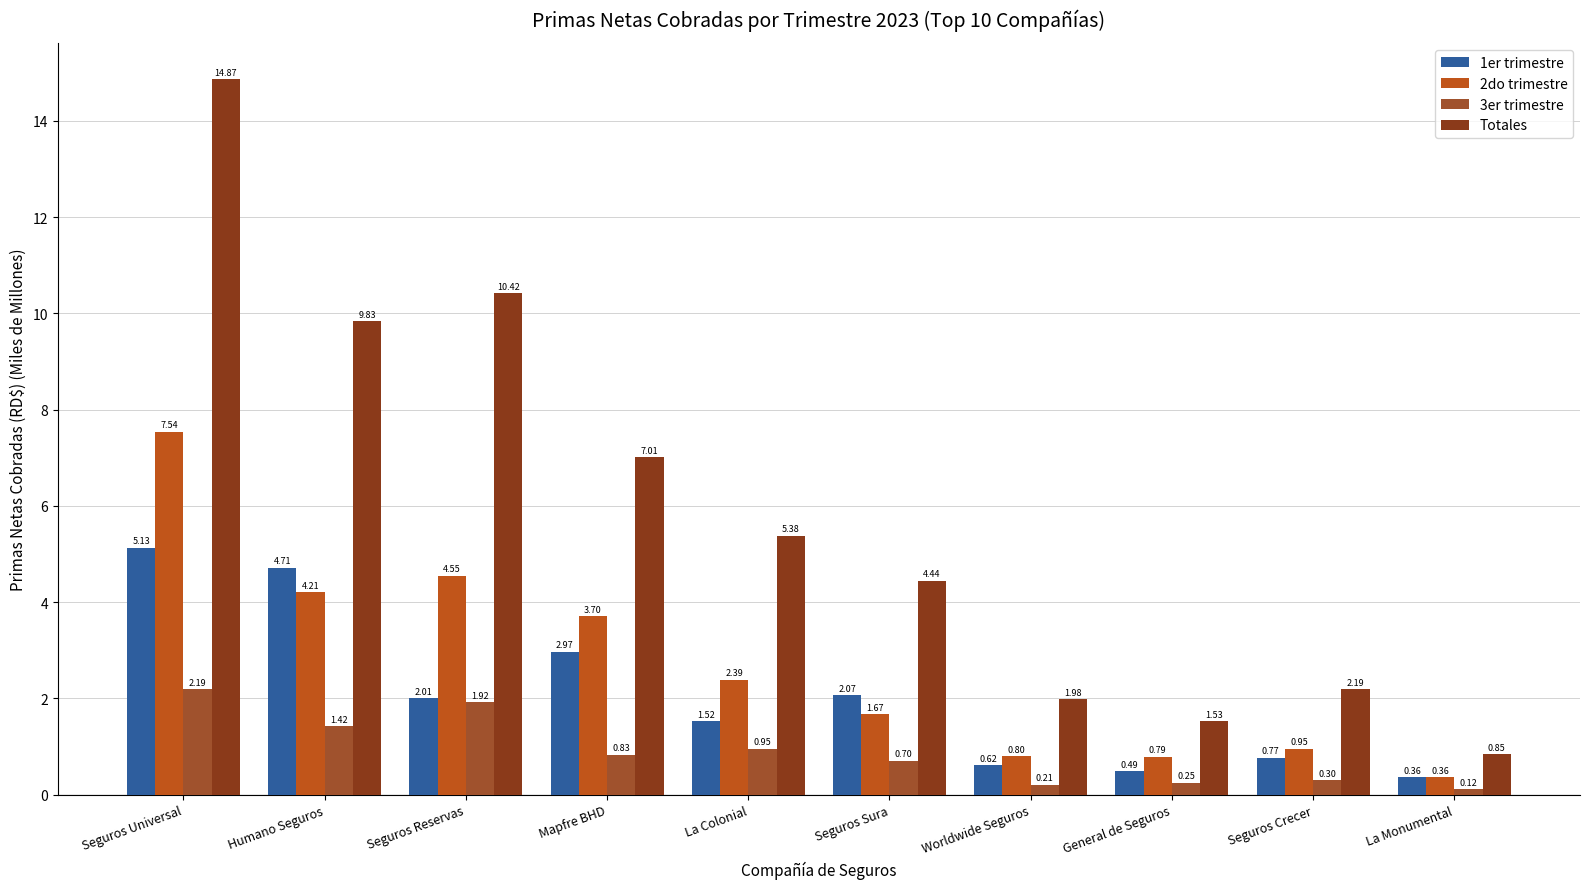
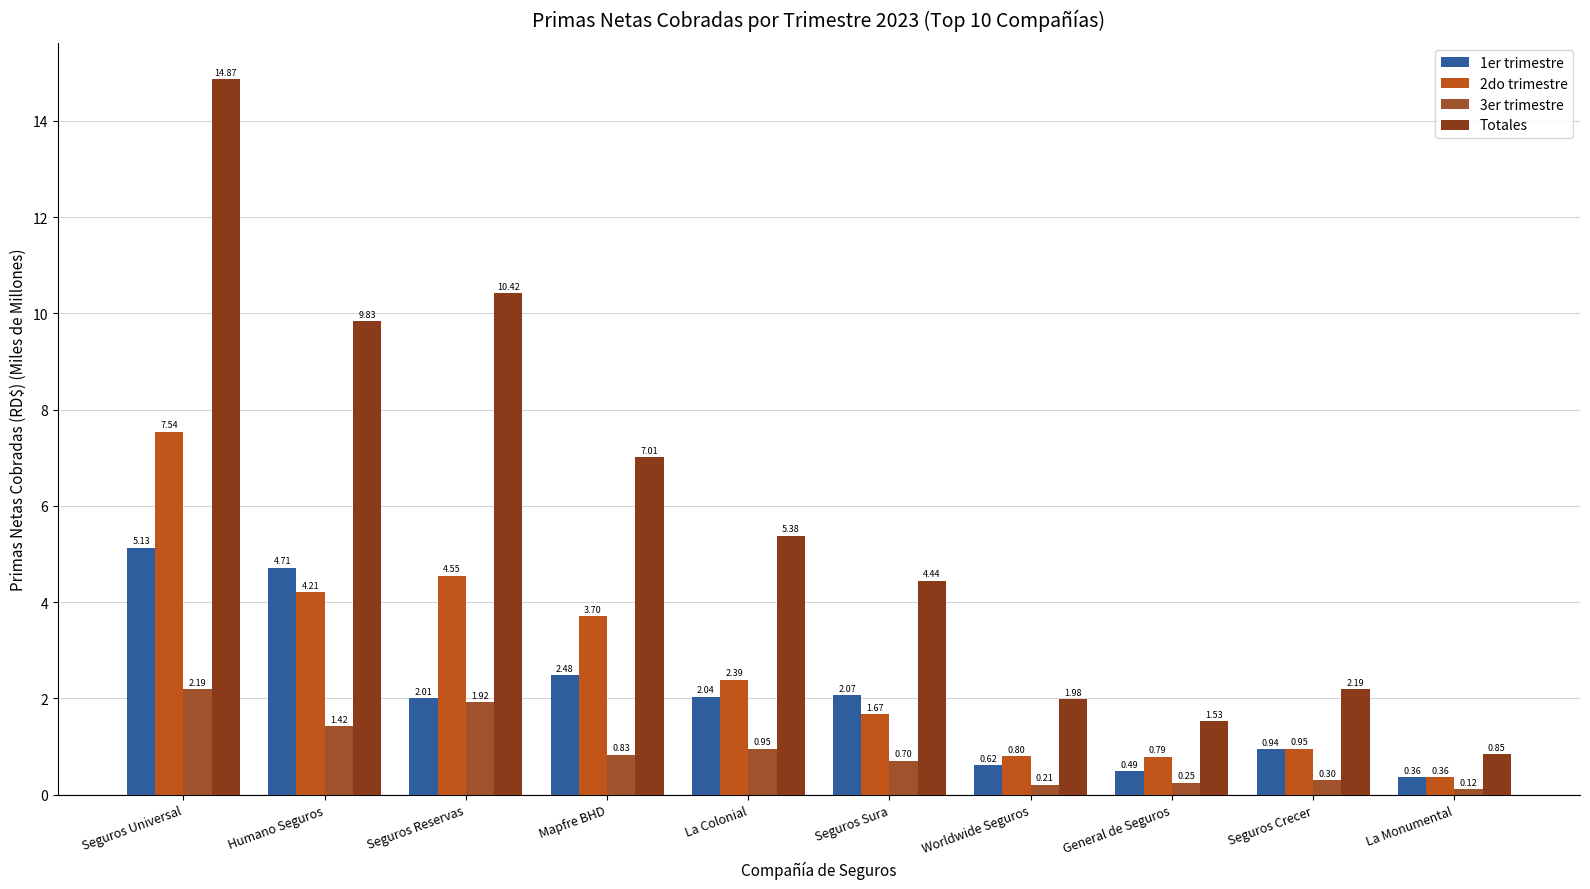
1er trimestre, Mapfre BHD: 2.97 -> 2.48
1er trimestre, La Colonial: 1.52 -> 2.04
1er trimestre, Seguros Crecer: 0.77 -> 0.94
